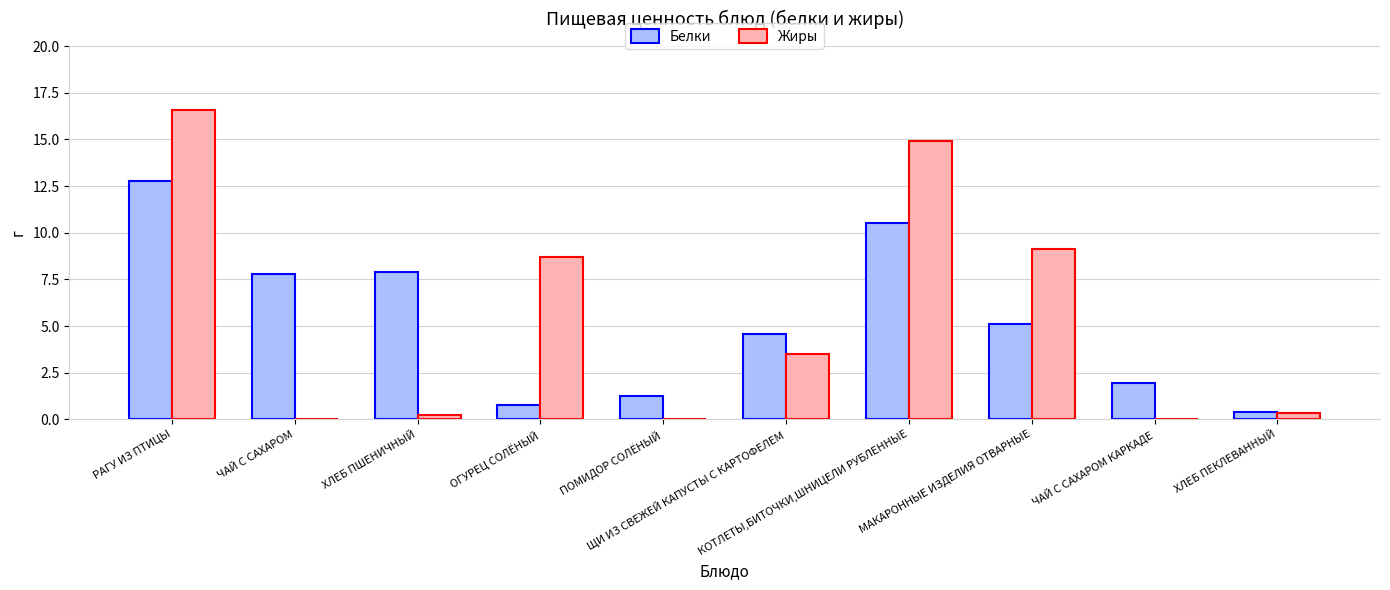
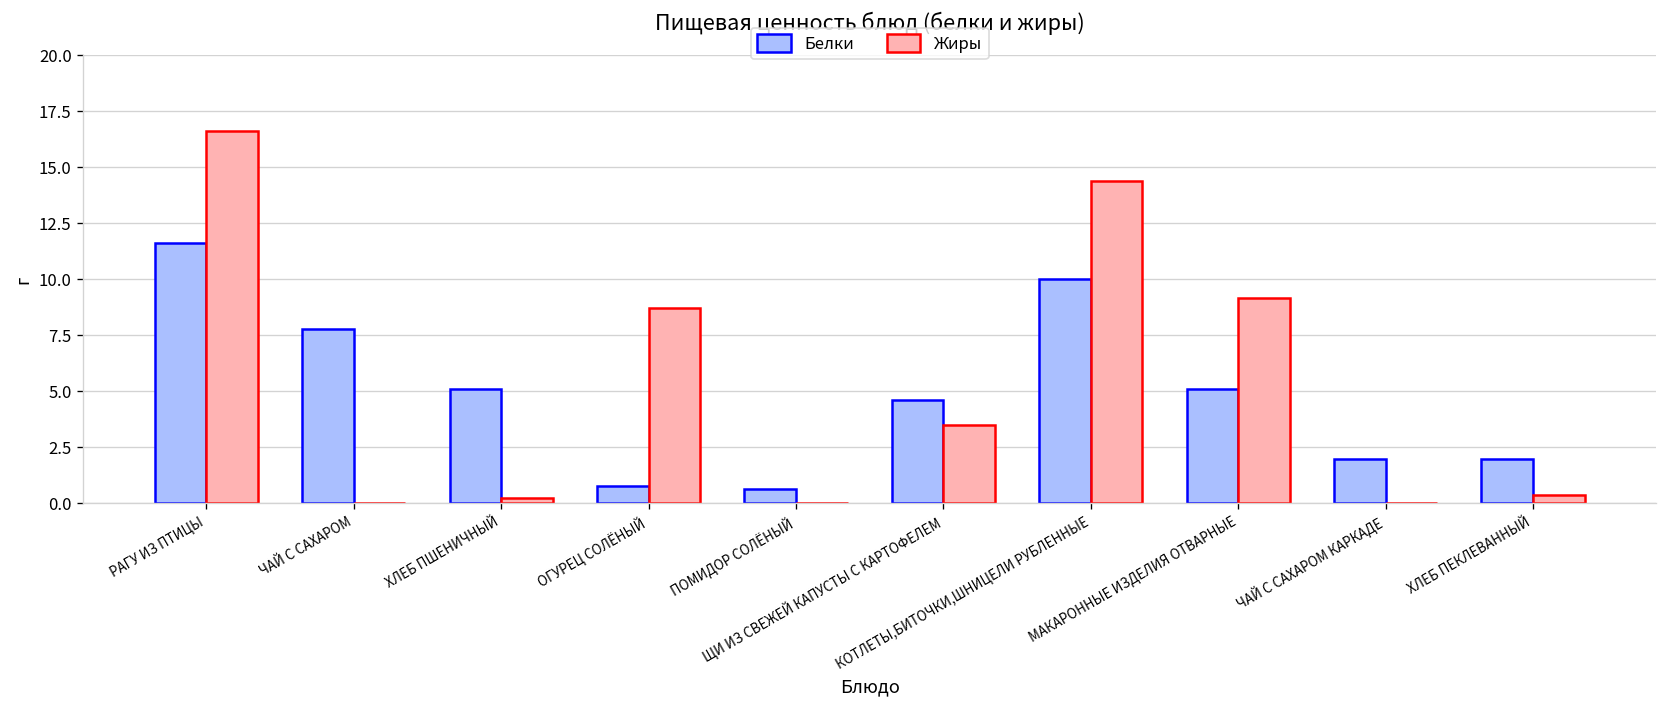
Белки, РАГУ ИЗ ПТИЦЫ: 12.8 -> 11.6
Белки, ХЛЕБ ПШЕНИЧНЫЙ: 7.9 -> 5.1
Белки, ПОМИДОР СОЛЁНЫЙ: 1.2 -> 0.6
Белки, КОТЛЕТЫ,БИТОЧКИ,ШНИЦЕЛИ РУБЛЕННЫЕ: 10.5 -> 10.0
Жиры, КОТЛЕТЫ,БИТОЧКИ,ШНИЦЕЛИ РУБЛЕННЫЕ: 14.9 -> 14.4
Белки, ХЛЕБ ПЕКЛЕВАННЫЙ: 0.4 -> 2.0
